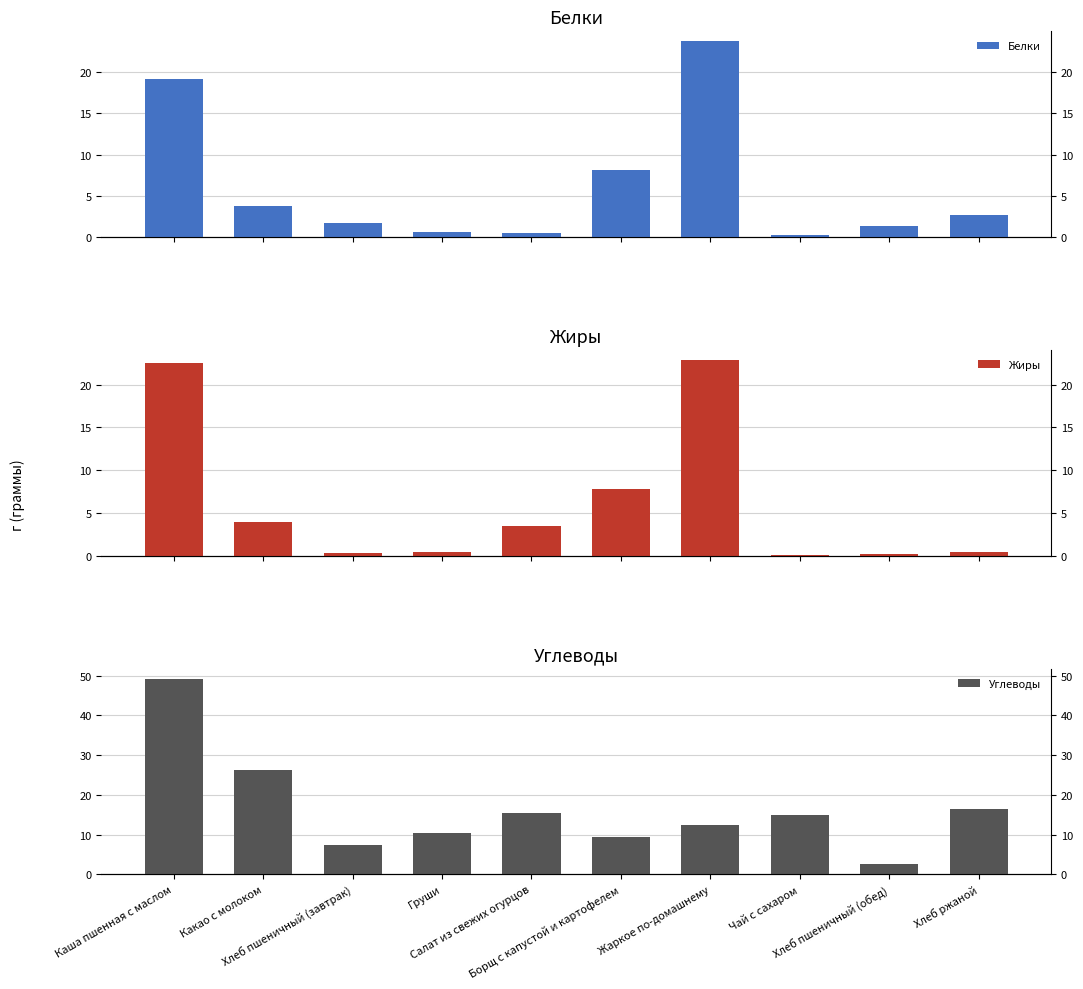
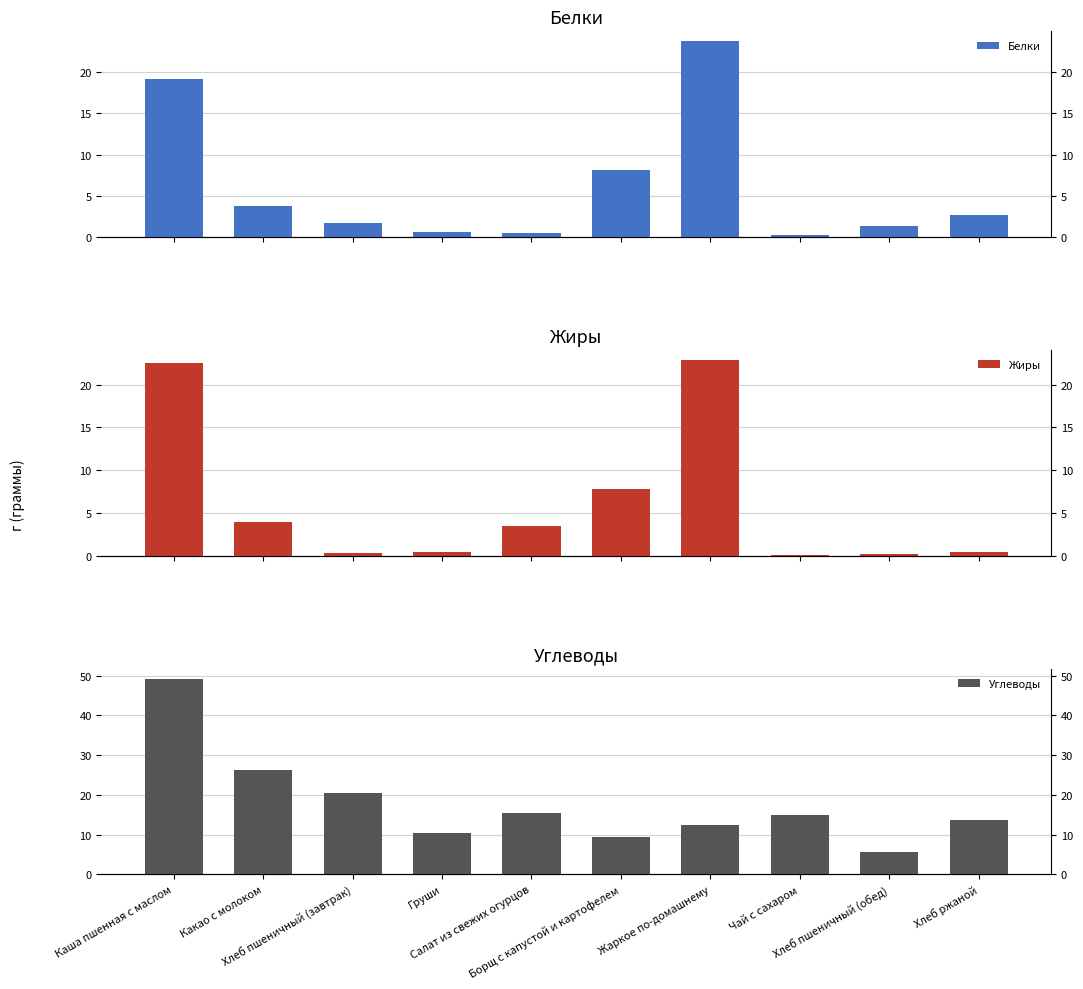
Углеводы, Хлеб пшеничный (завтрак): 7 -> 21
Углеводы, Хлеб пшеничный (обед): 3 -> 6
Углеводы, Хлеб ржаной: 16 -> 14
